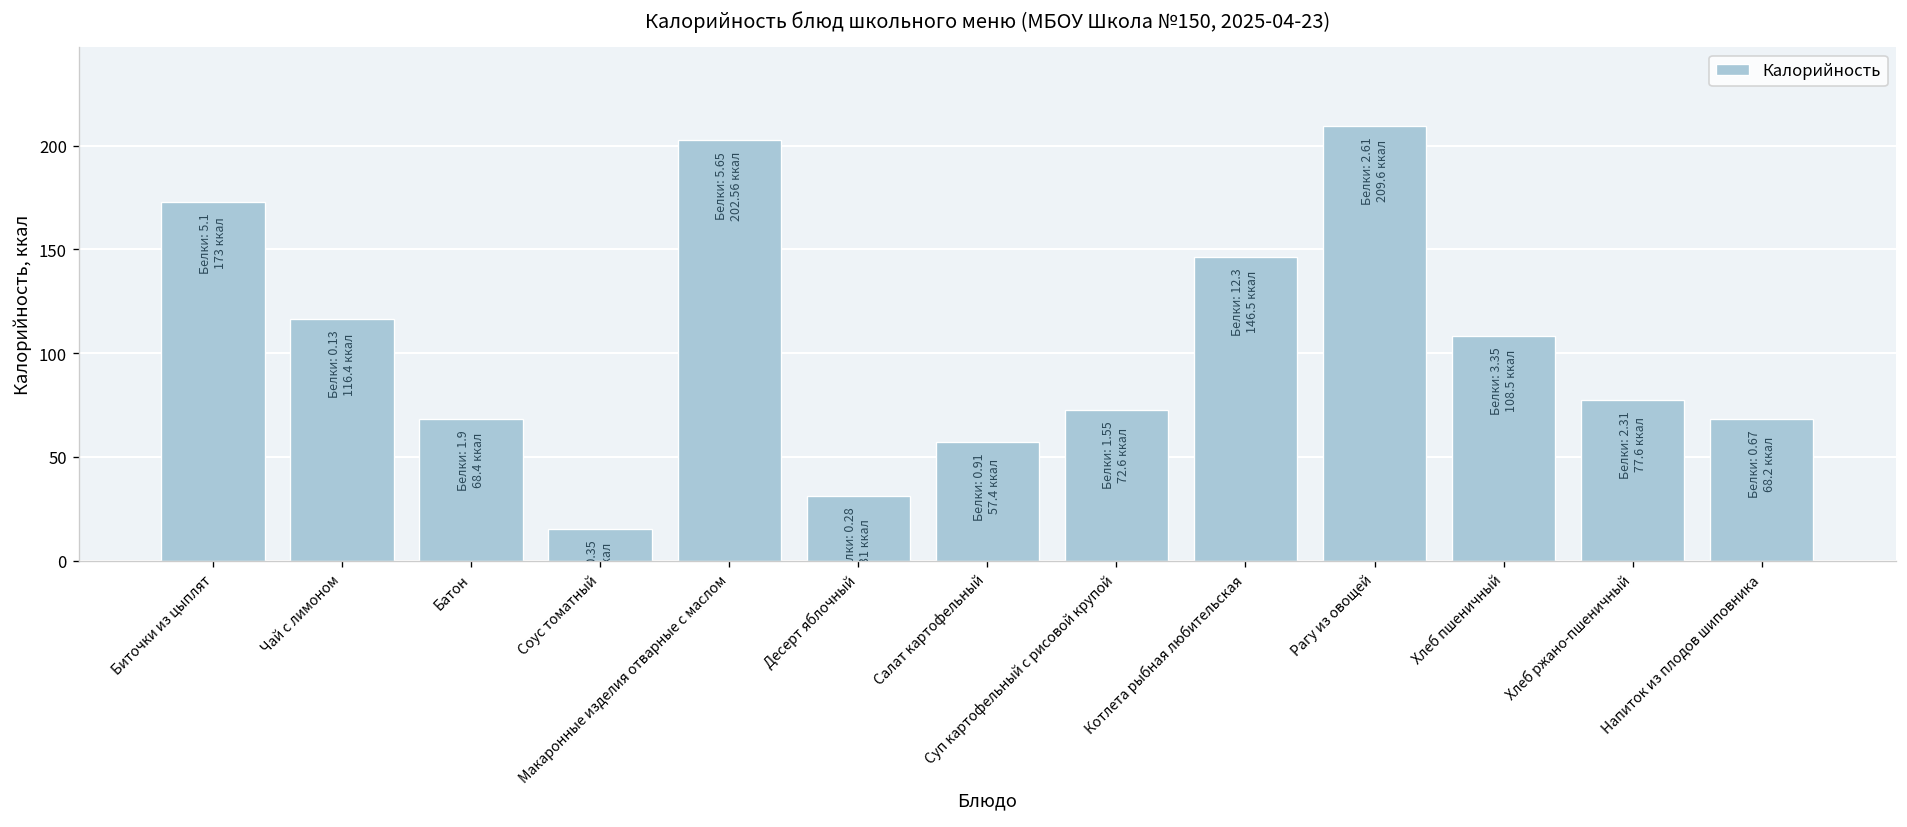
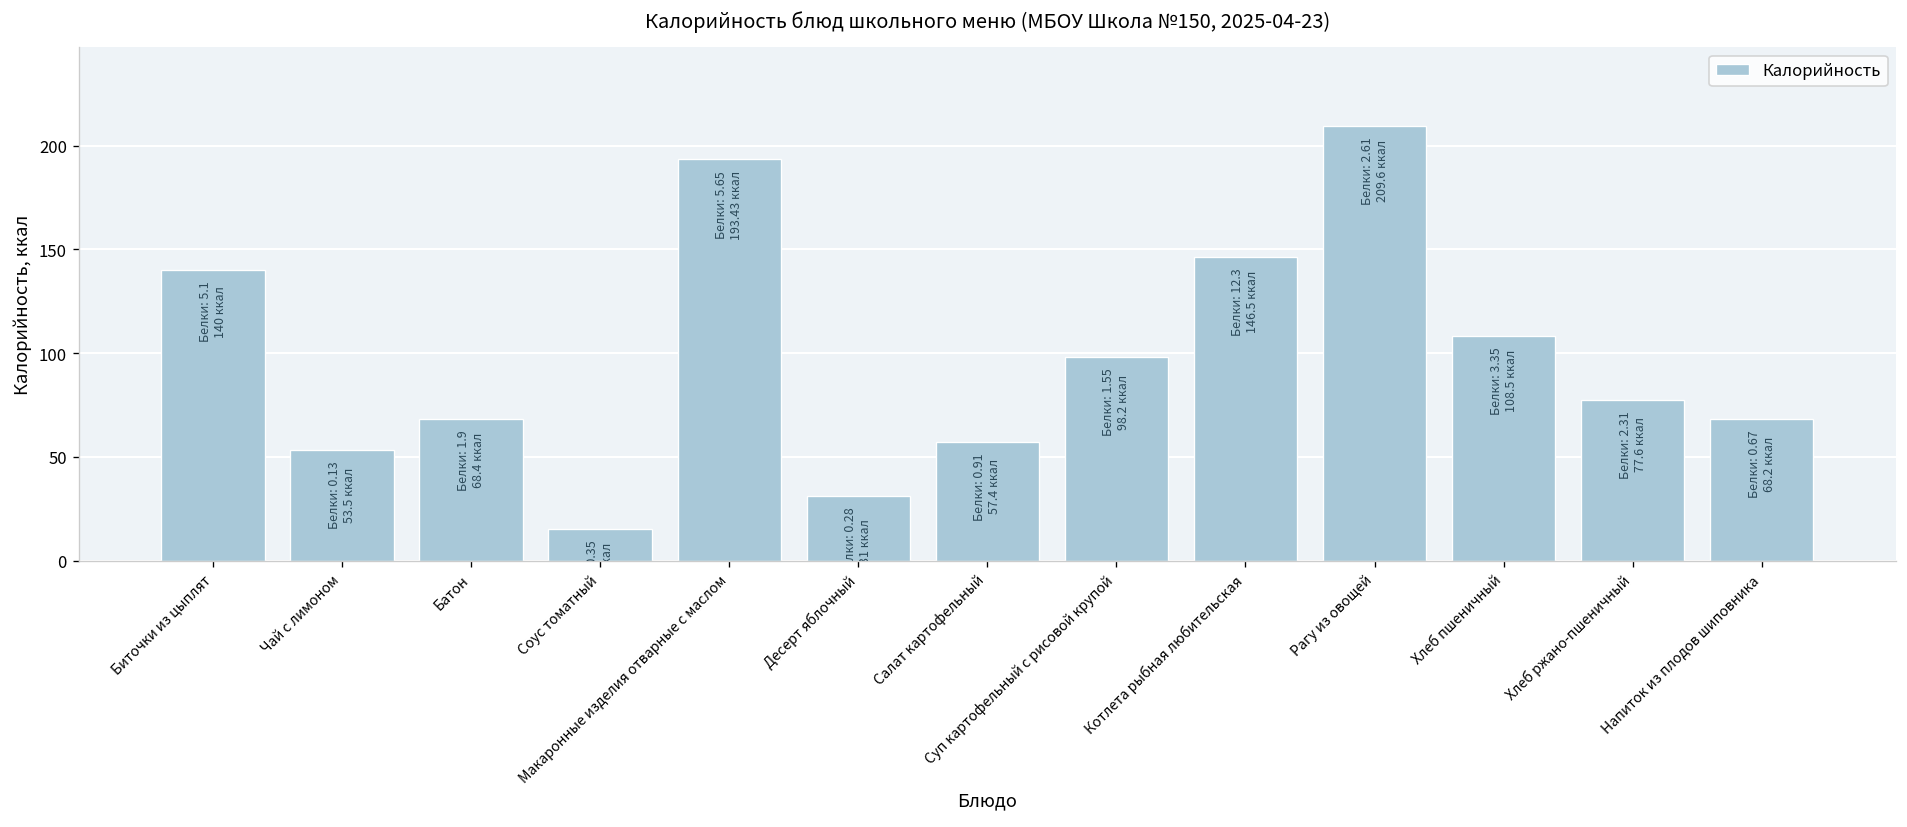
Биточки из цыплят: 173 -> 140
Чай с лимоном: 116.4 -> 53.5
Макаронные изделия отварные с маслом: 202.56 -> 193.43
Суп картофельный с рисовой крупой: 72.6 -> 98.2
